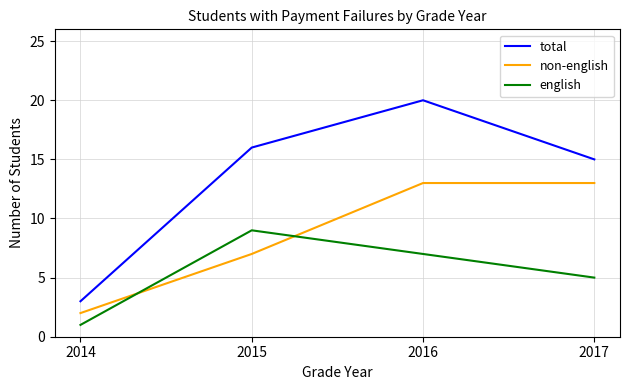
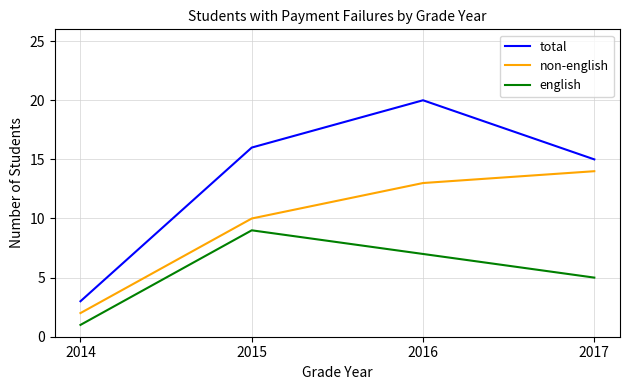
non-english, 2015: 7 -> 10
non-english, 2017: 13 -> 14
